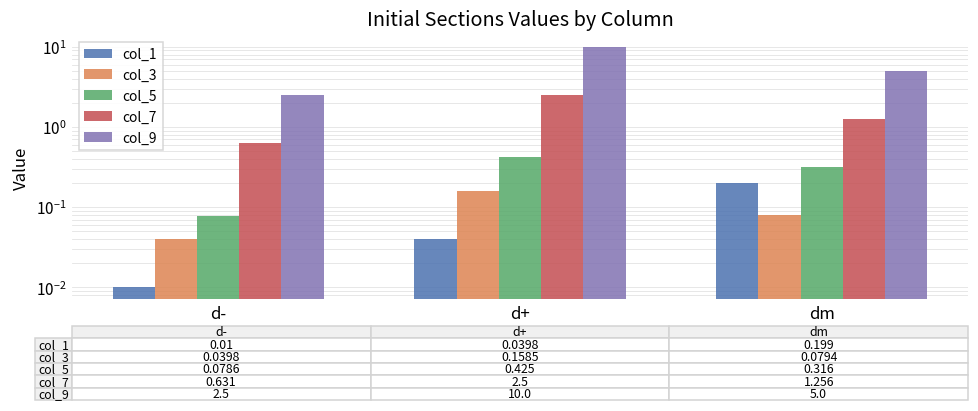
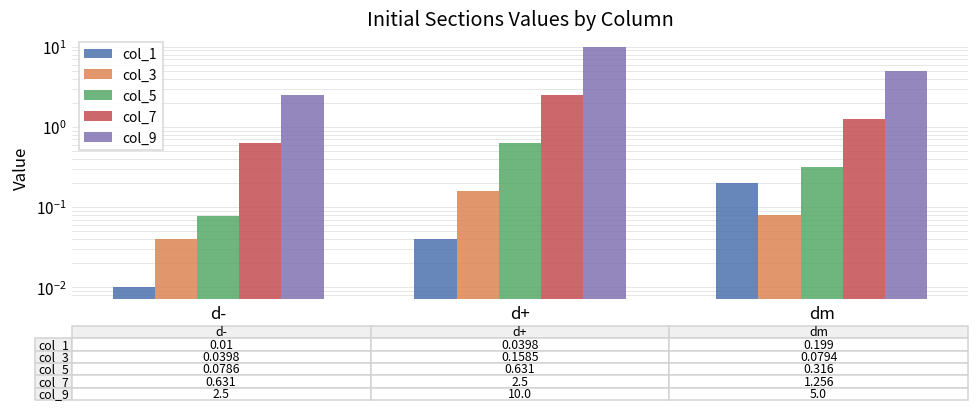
col_5, d+: 0.425 -> 0.631
